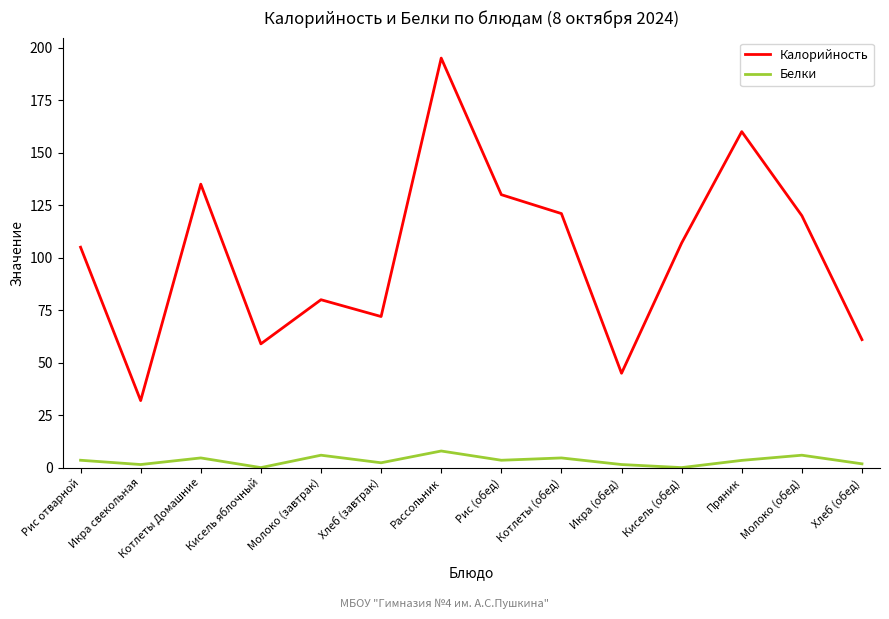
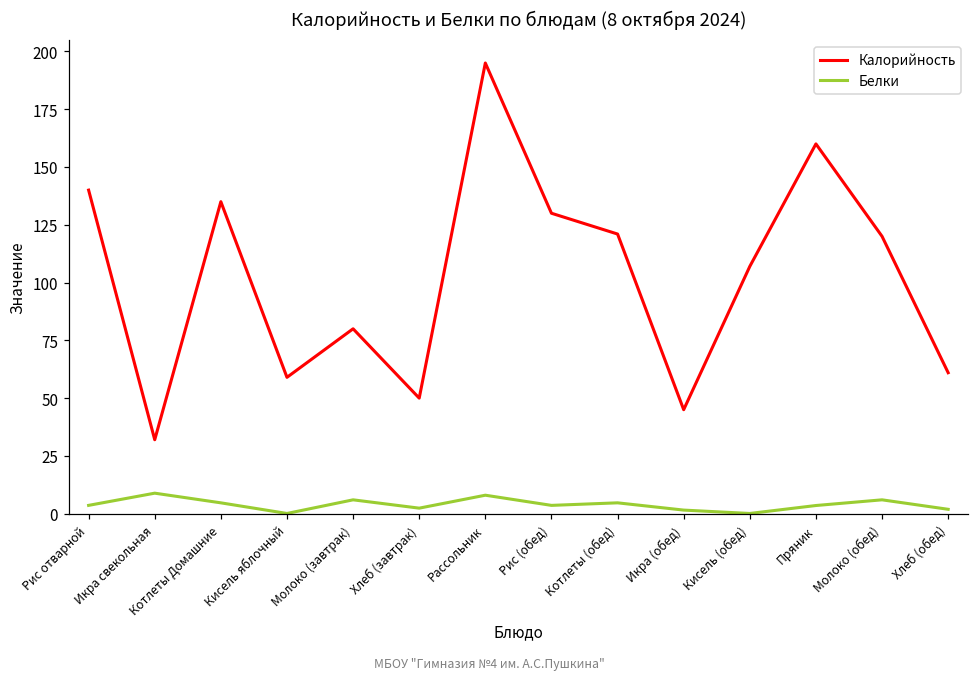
Калорийность, Рис отварной: 105 -> 140
Белки, Икра свекольная: 2 -> 9
Калорийность, Хлеб (завтрак): 72 -> 50
